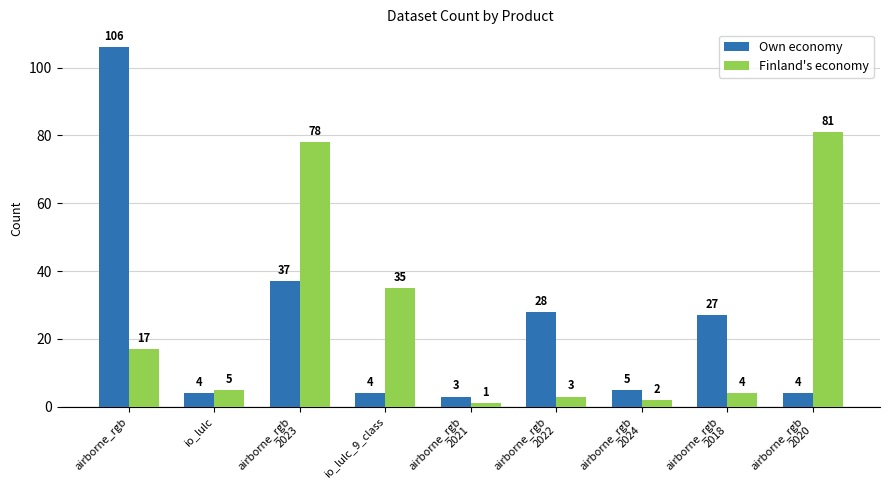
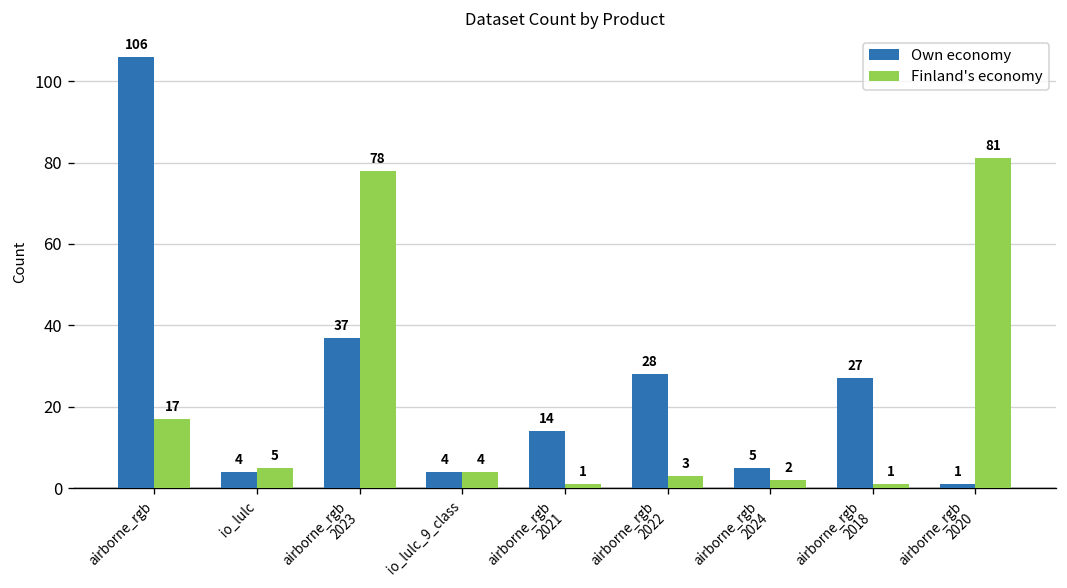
Finland's economy, io_lulc_9_class: 35 -> 4
Own economy, airborne_rgb 2021: 3 -> 14
Finland's economy, airborne_rgb 2018: 4 -> 1
Own economy, airborne_rgb 2020: 4 -> 1
